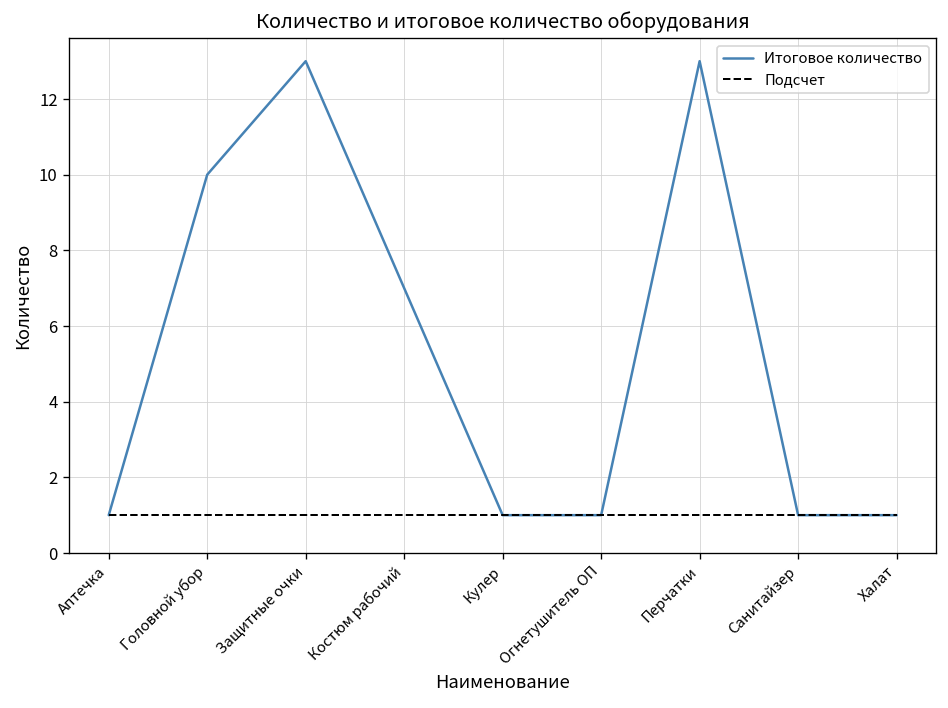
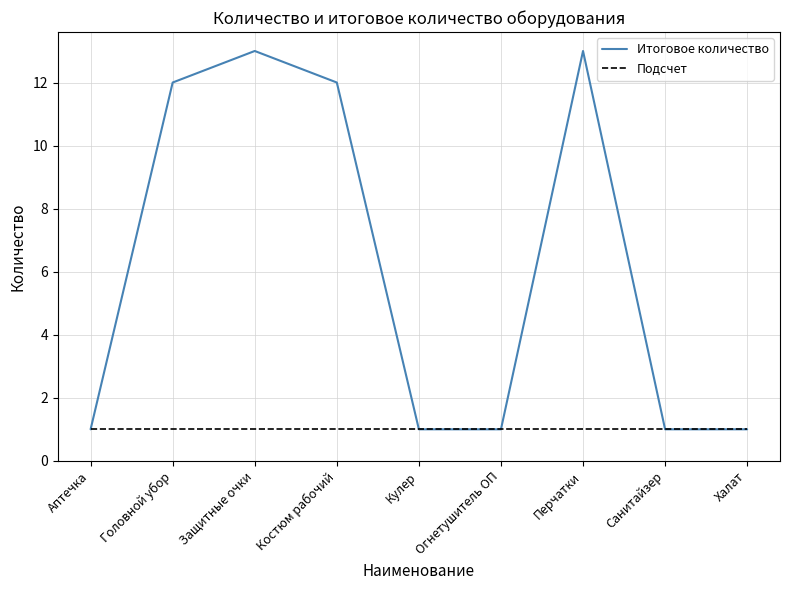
Итоговое количество, Головной убор: 10 -> 12
Итоговое количество, Костюм рабочий: 7 -> 12
